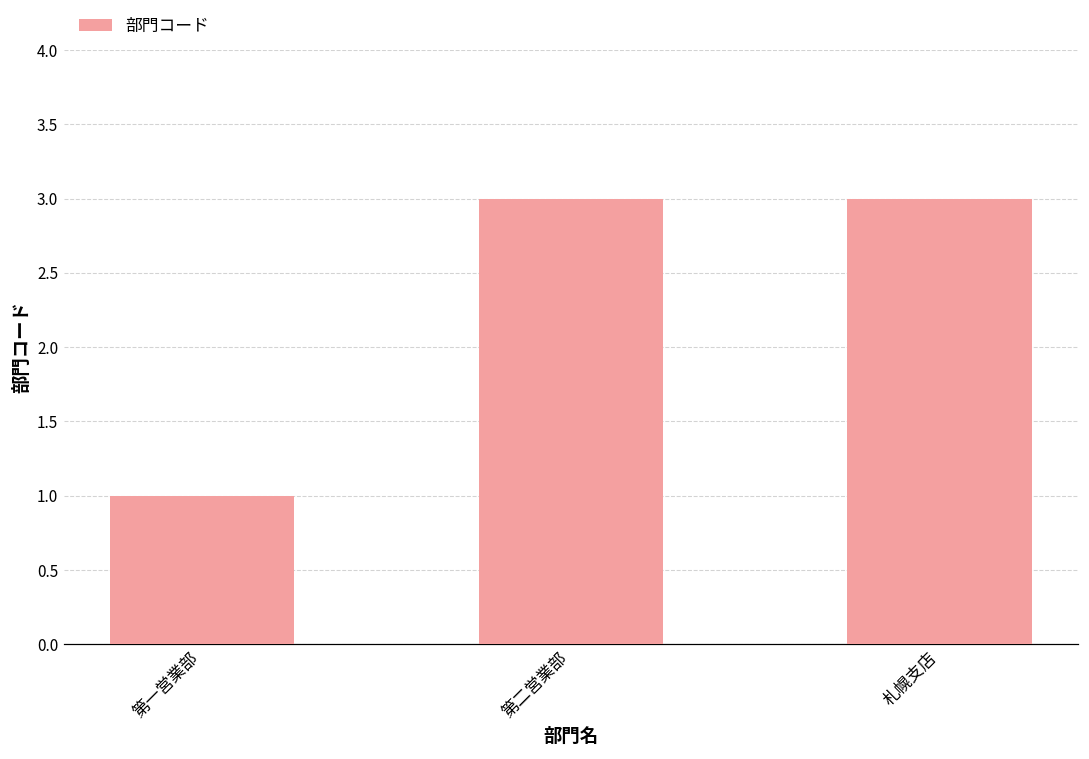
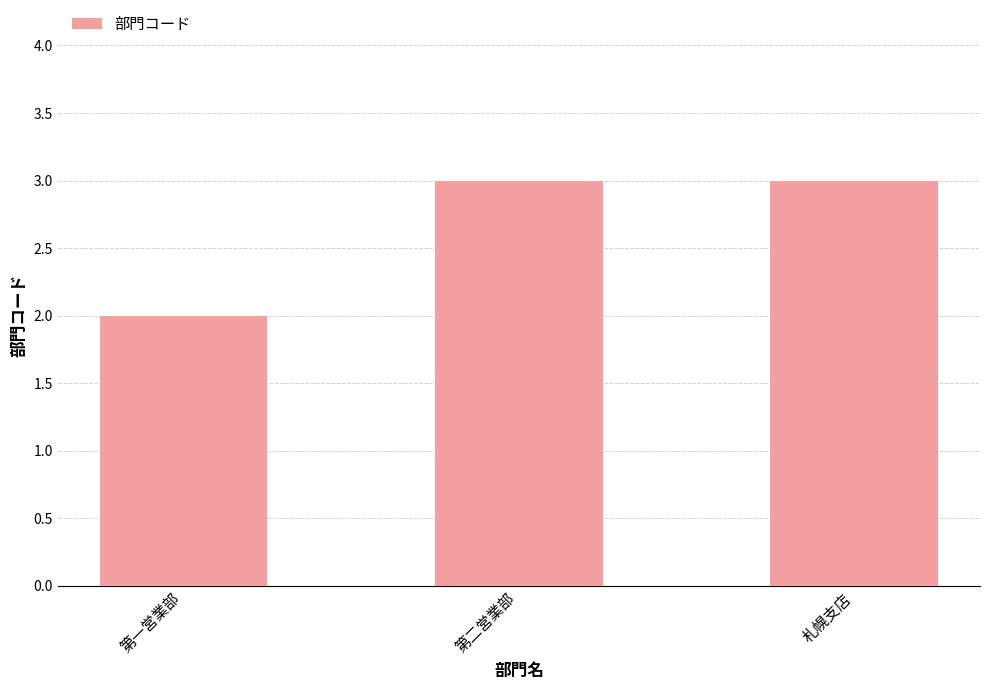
第一営業部: 1 -> 2
